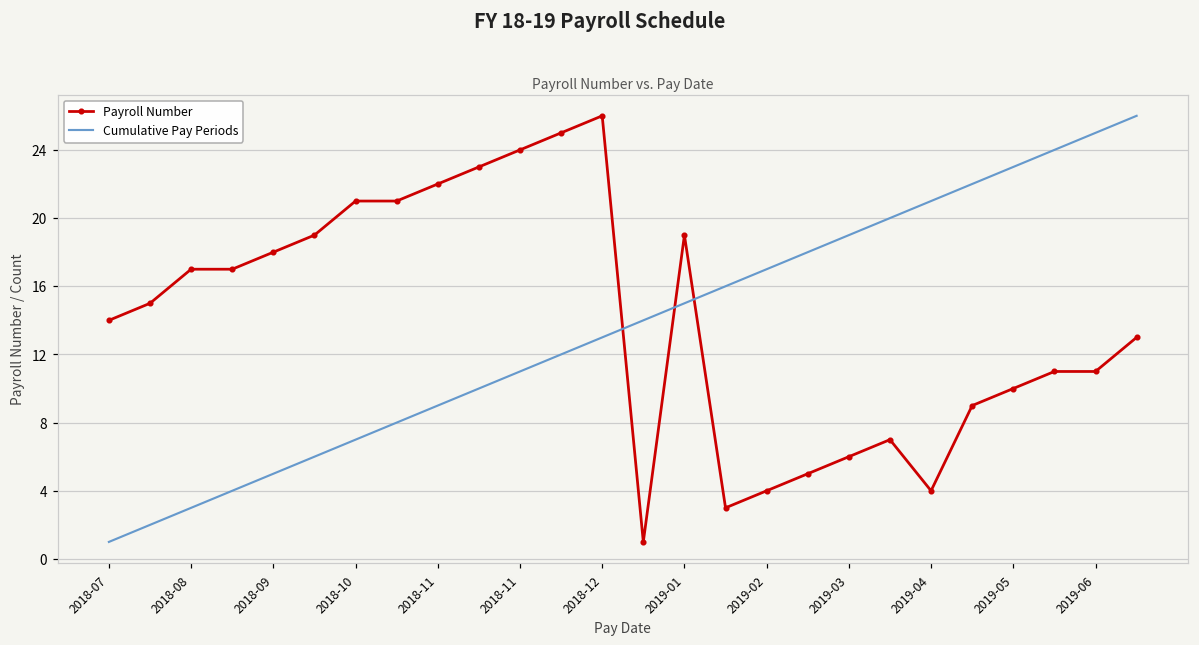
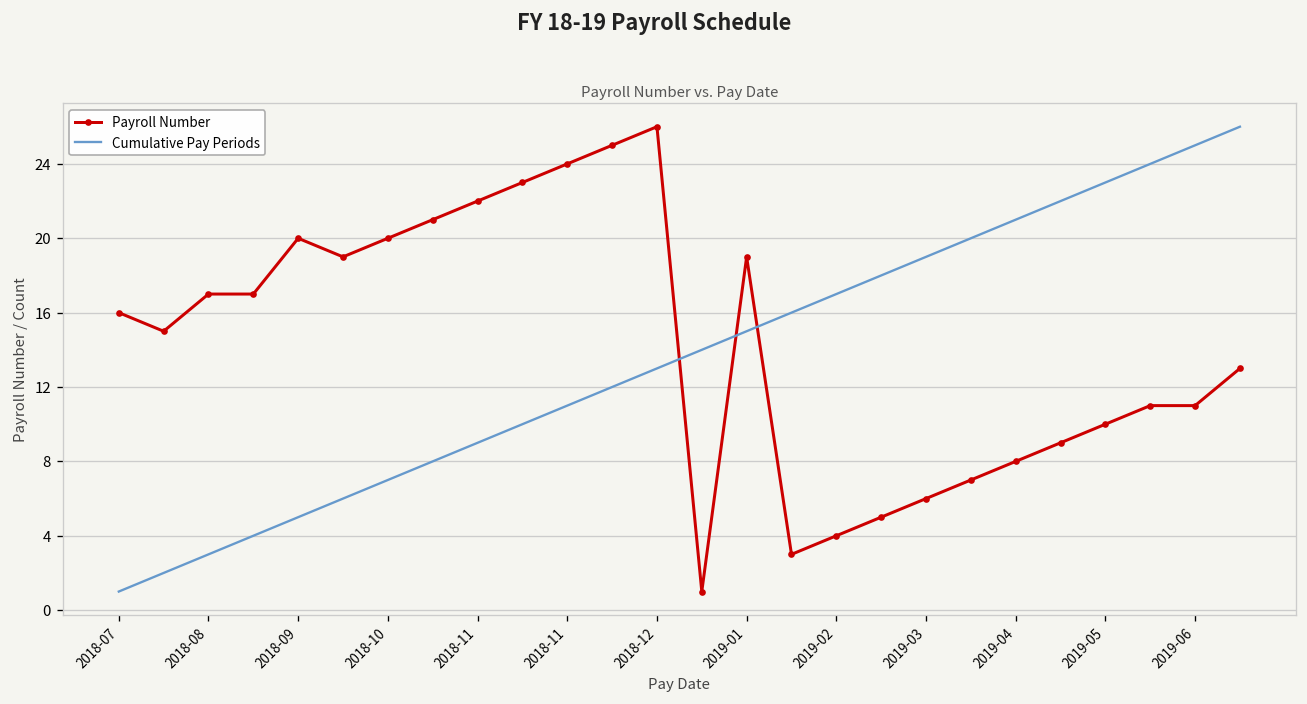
Payroll Number, 2018-07: 14 -> 16
Payroll Number, 2018-09: 18 -> 20
Payroll Number, 2018-10: 21 -> 20
Payroll Number, 2019-04: 4 -> 8
